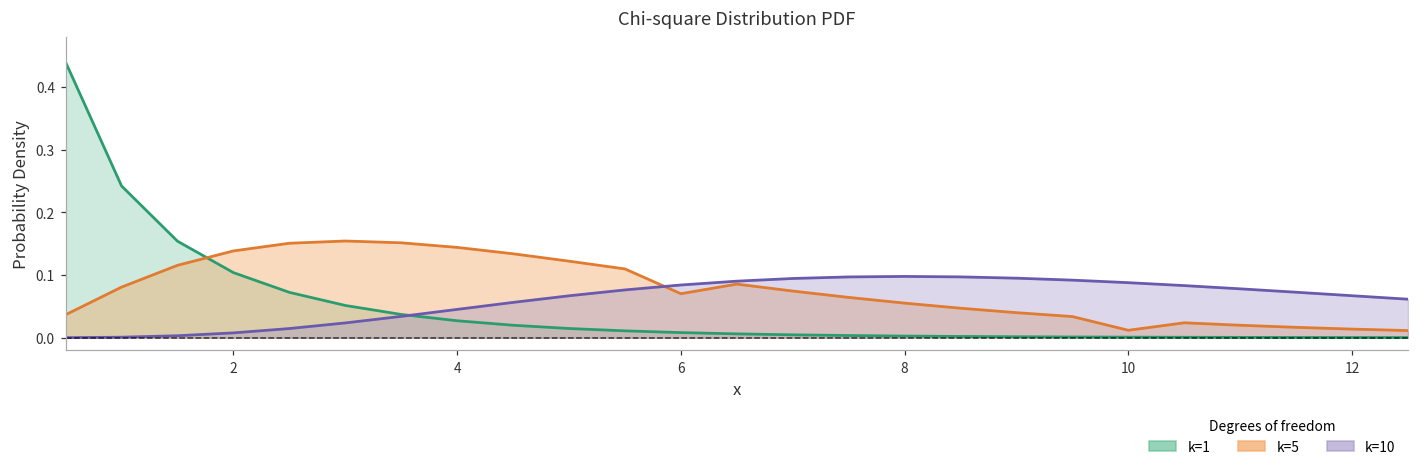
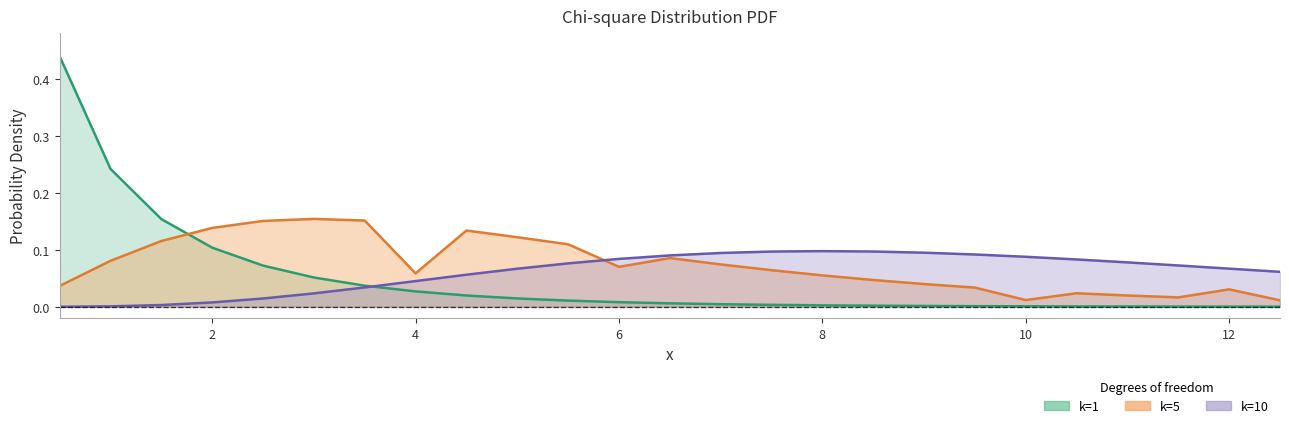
k=5, 4: 0.14 -> 0.06
k=5, 12: 0.01 -> 0.03
